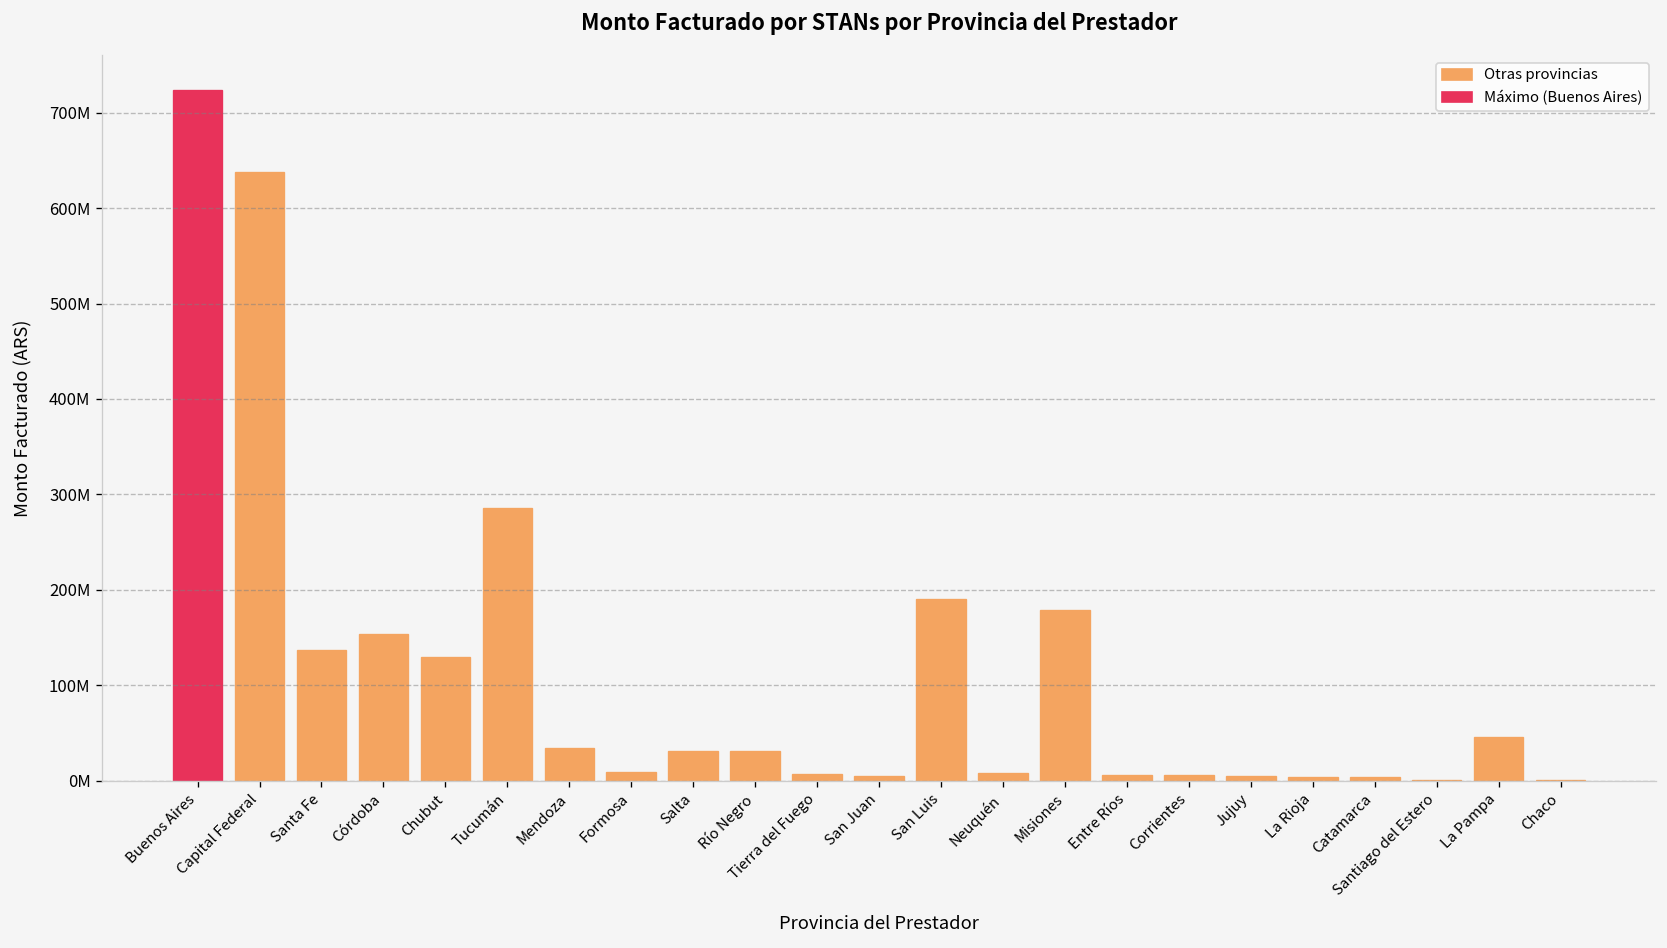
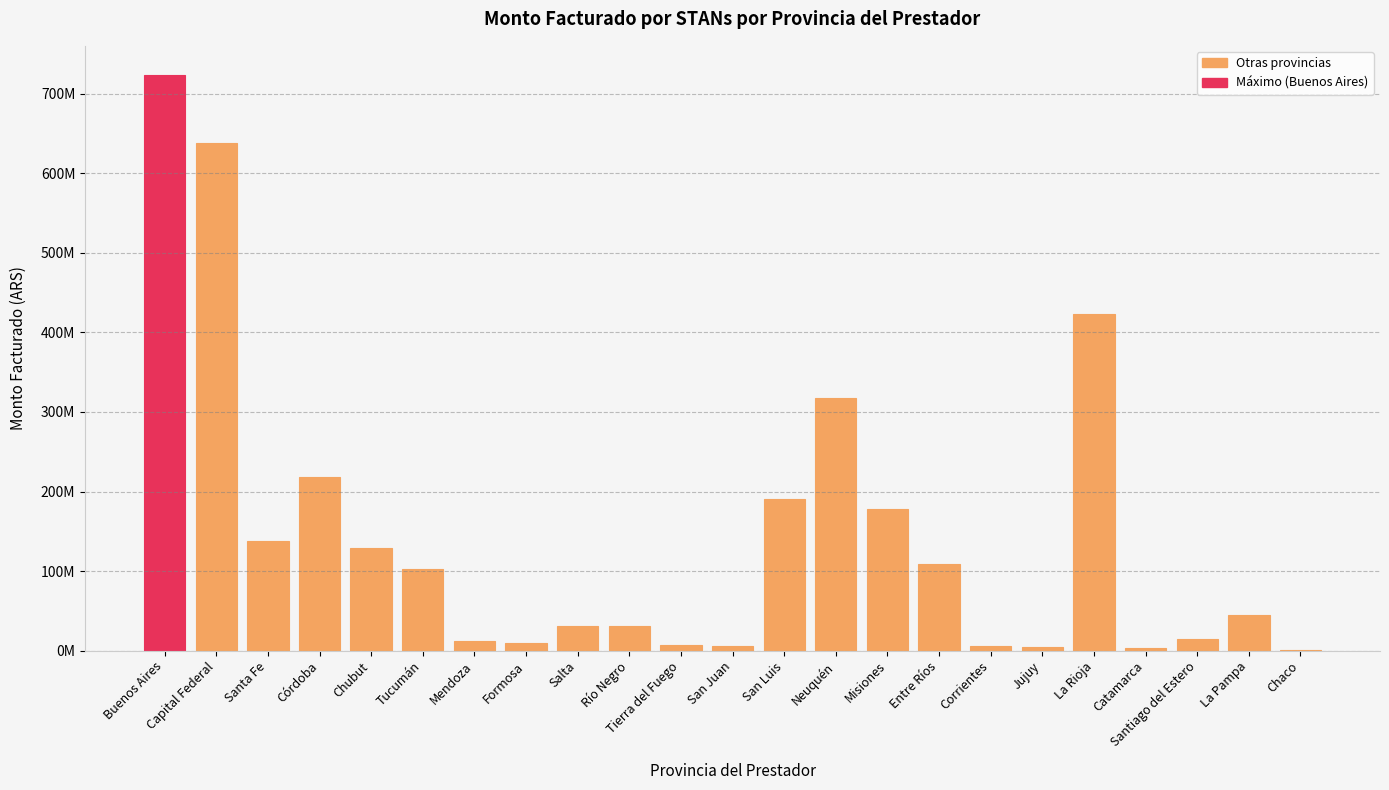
Córdoba: 150000000 -> 220000000
Tucumán: 290000000 -> 100000000
Mendoza: 30000000 -> 10000000
Neuquén: 10000000 -> 320000000
Entre Ríos: 10000000 -> 110000000
La Rioja: 0 -> 420000000
Santiago del Estero: 0 -> 10000000
